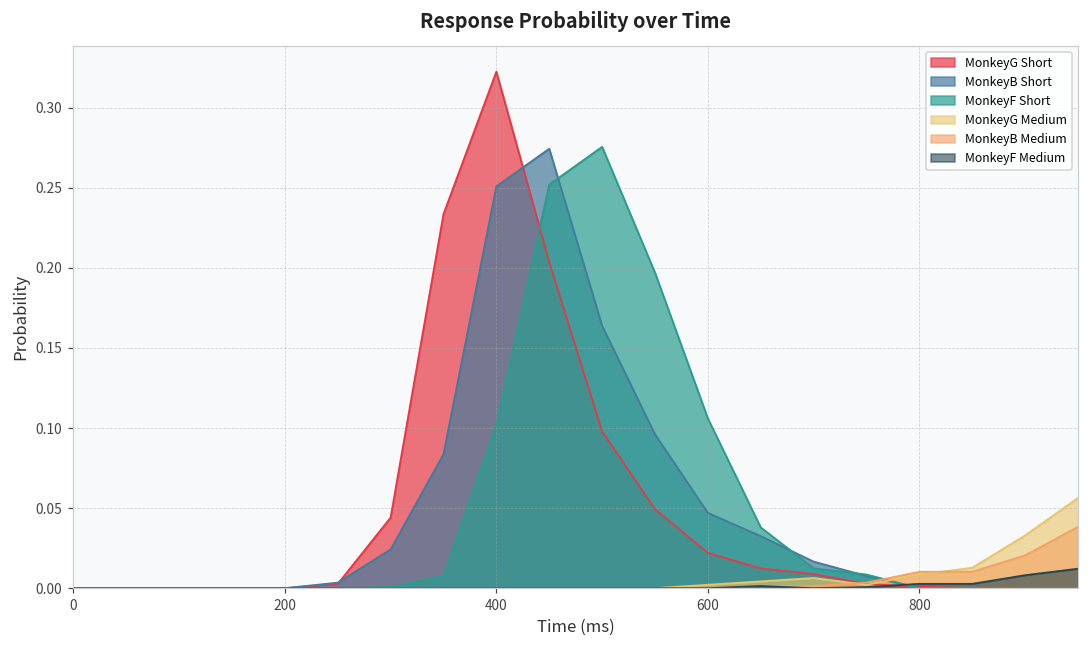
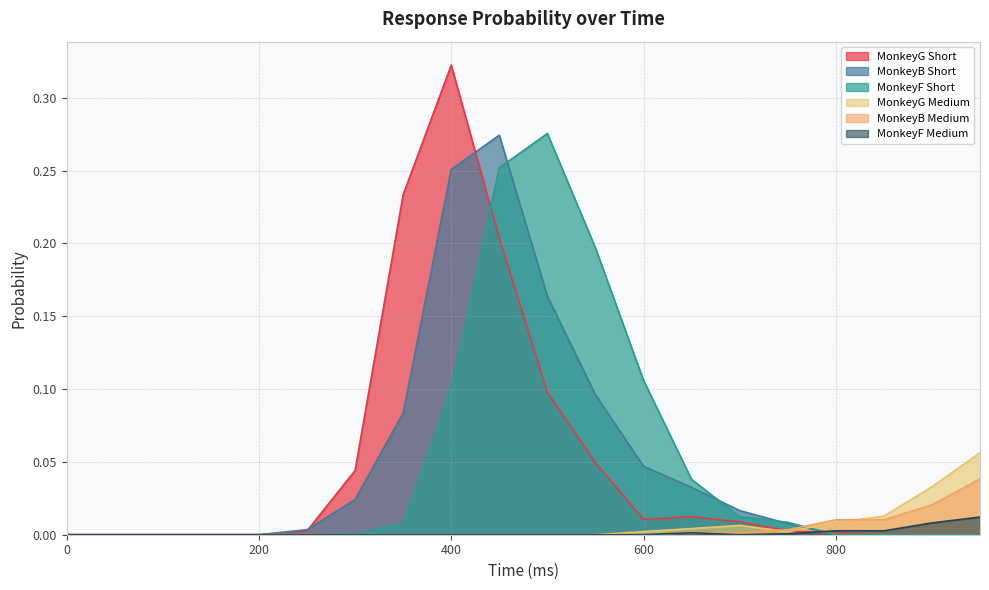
MonkeyG Short, 600: 0.022 -> 0.011
